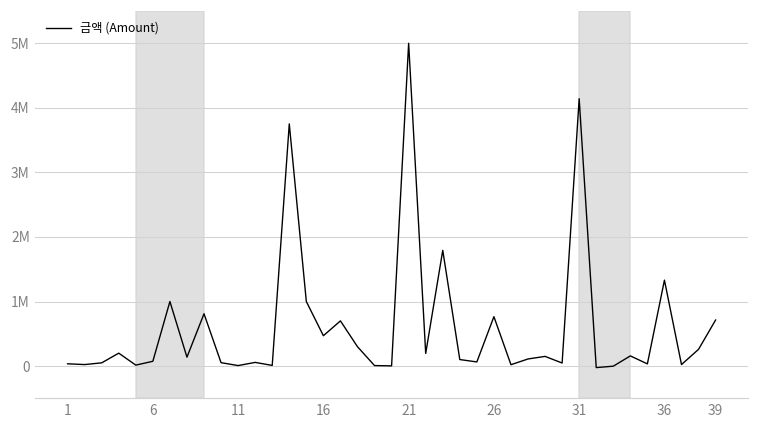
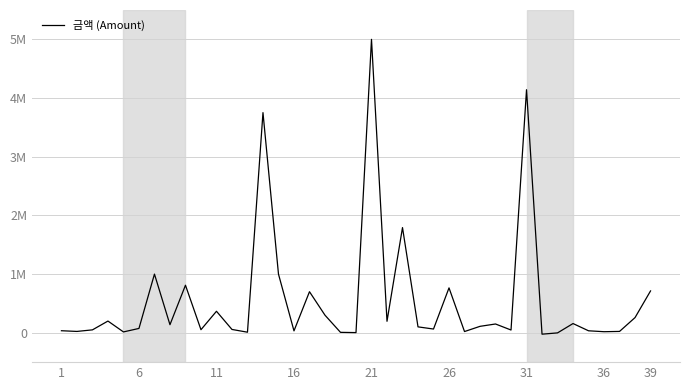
11: 0 -> 400000
16: 500000 -> 0
36: 1300000 -> 0
